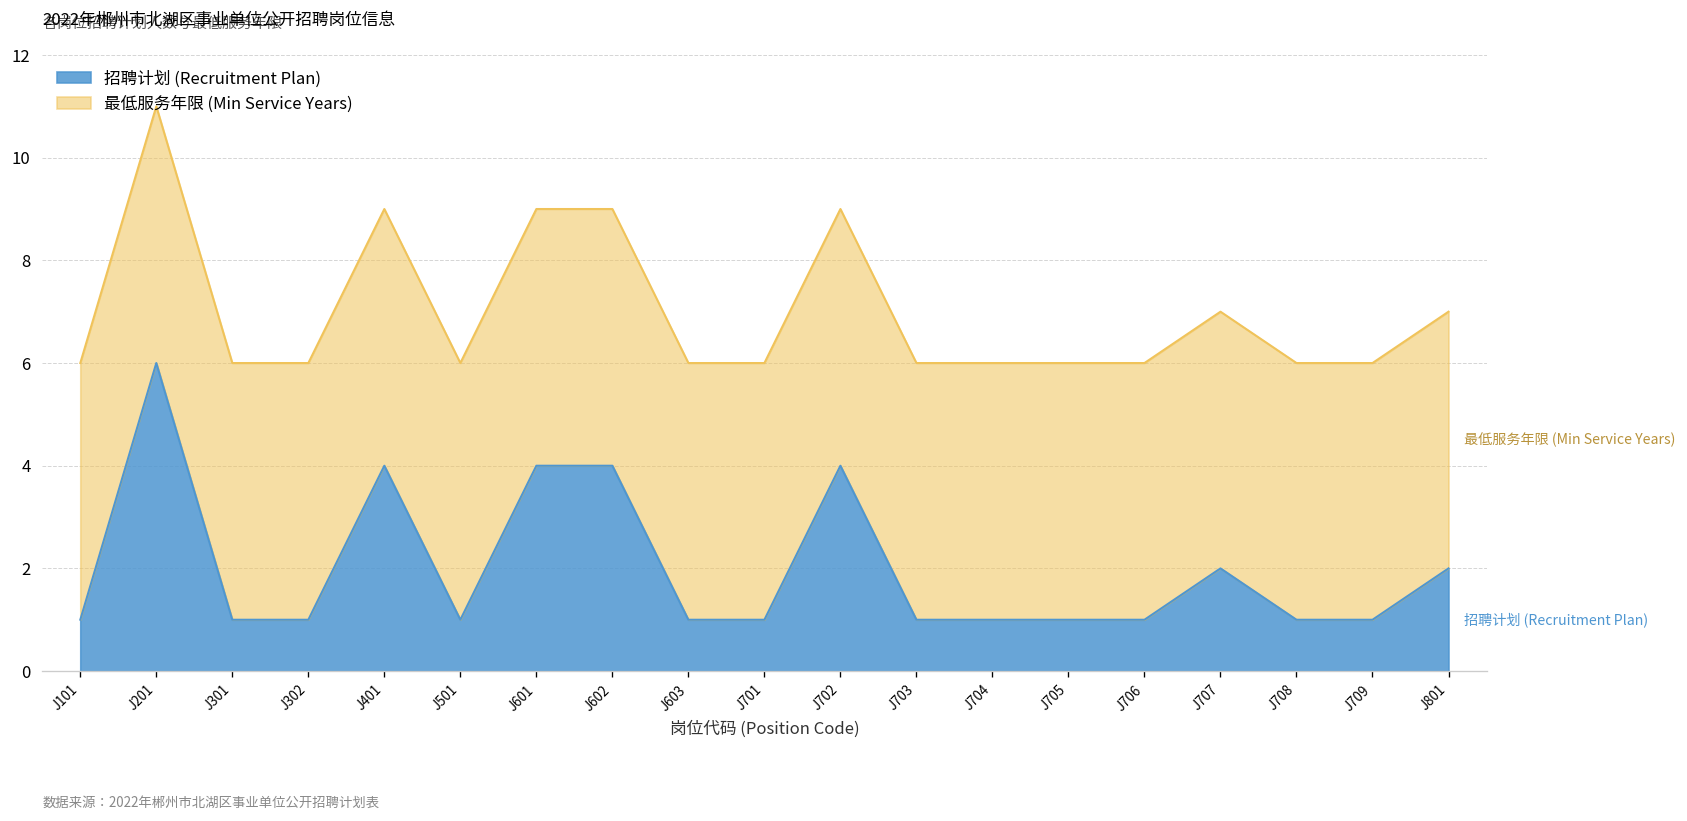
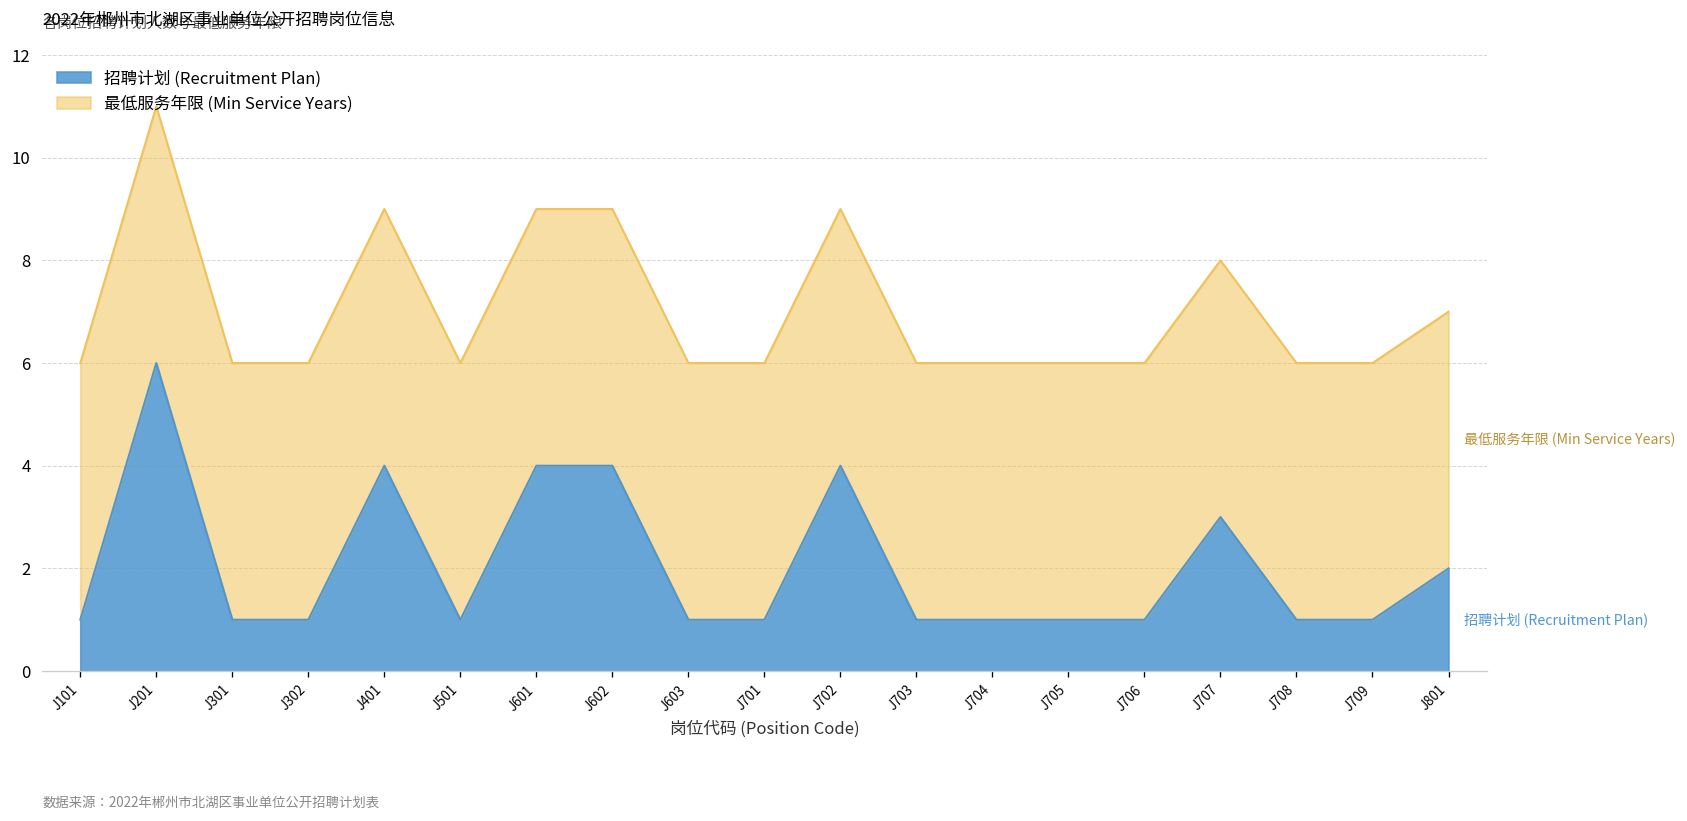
招聘计划 (Recruitment Plan), J707: 2 -> 3
